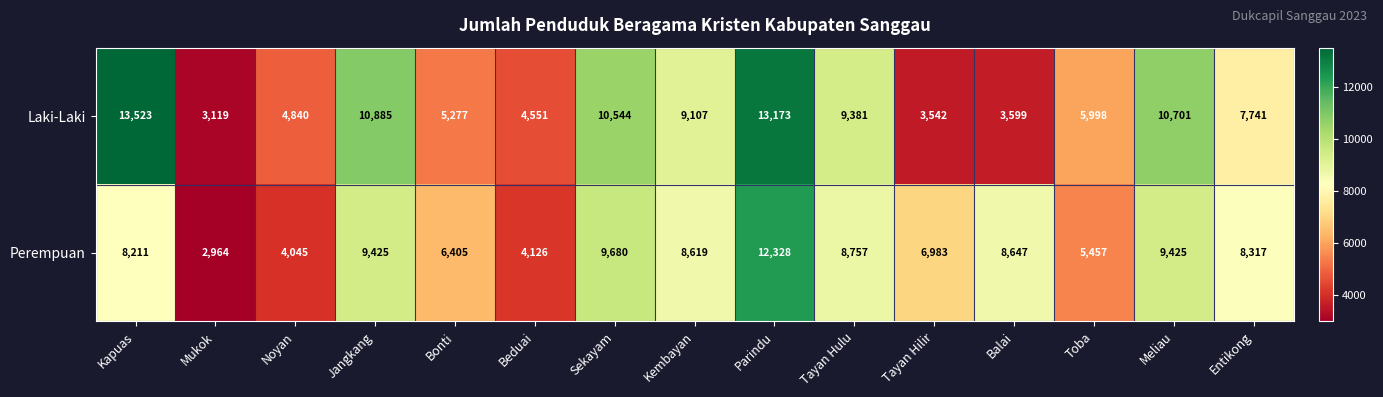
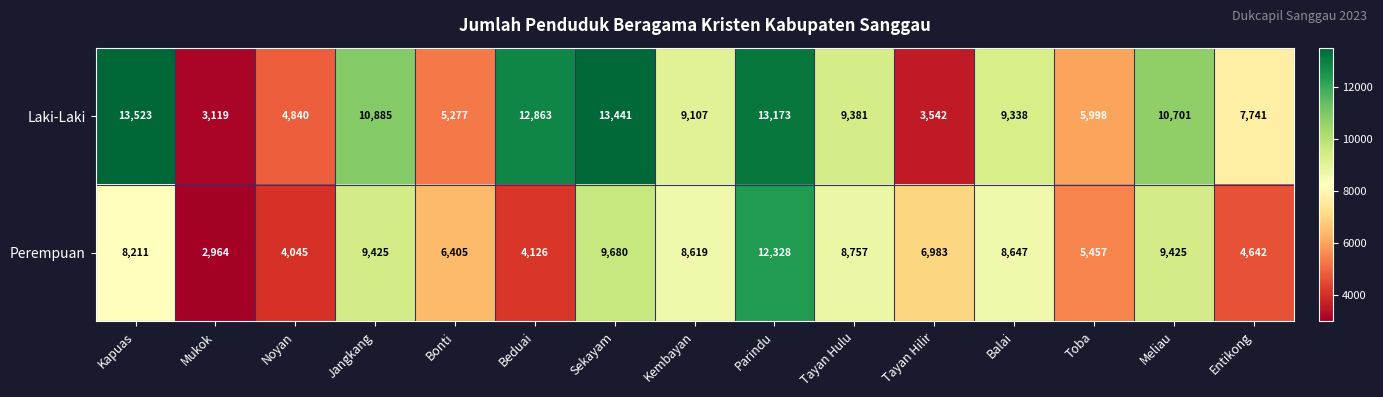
Laki-Laki, Beduai: 4,551 -> 12,863
Laki-Laki, Sekayam: 10,544 -> 13,441
Laki-Laki, Balai: 3,599 -> 9,338
Perempuan, Entikong: 8,317 -> 4,642
